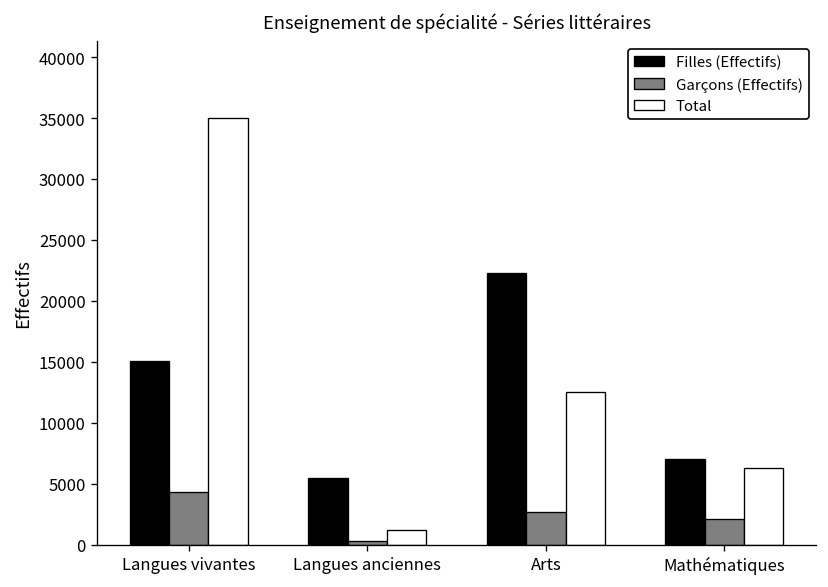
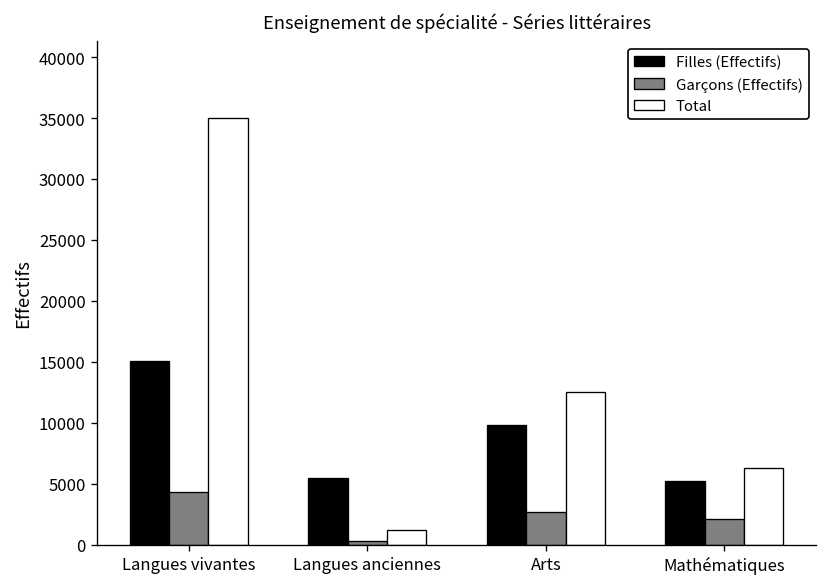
Filles (Effectifs), Arts: 22200 -> 9800
Filles (Effectifs), Mathématiques: 7000 -> 5200
